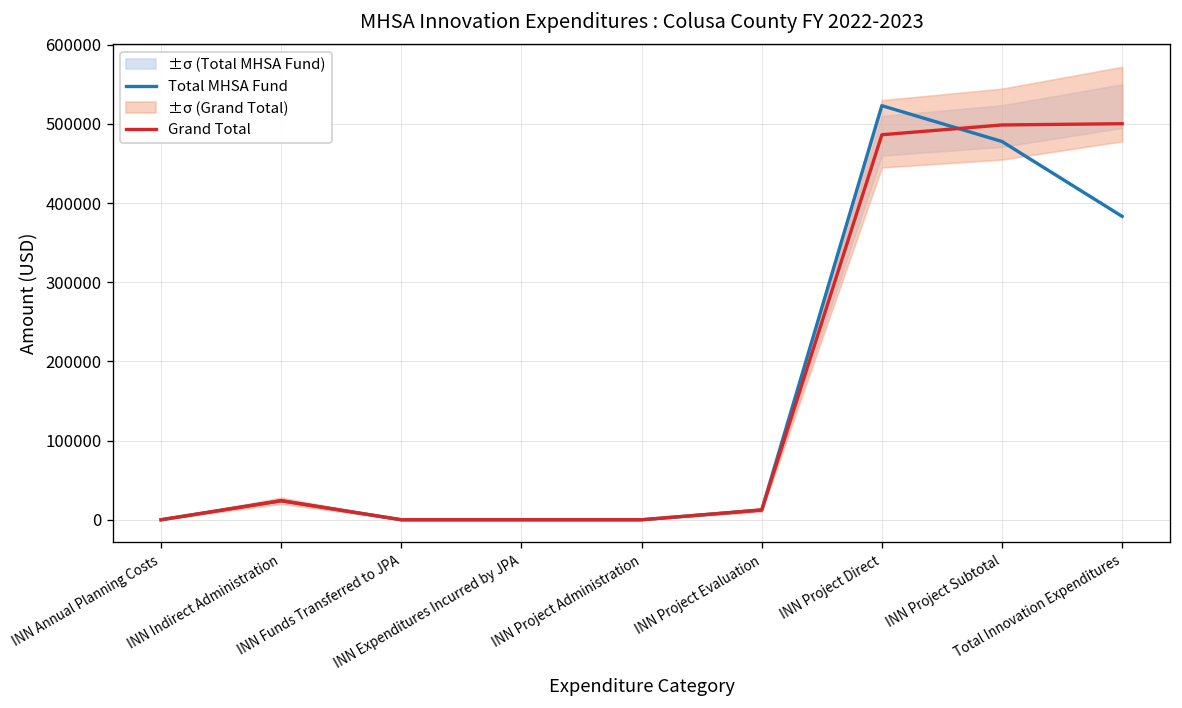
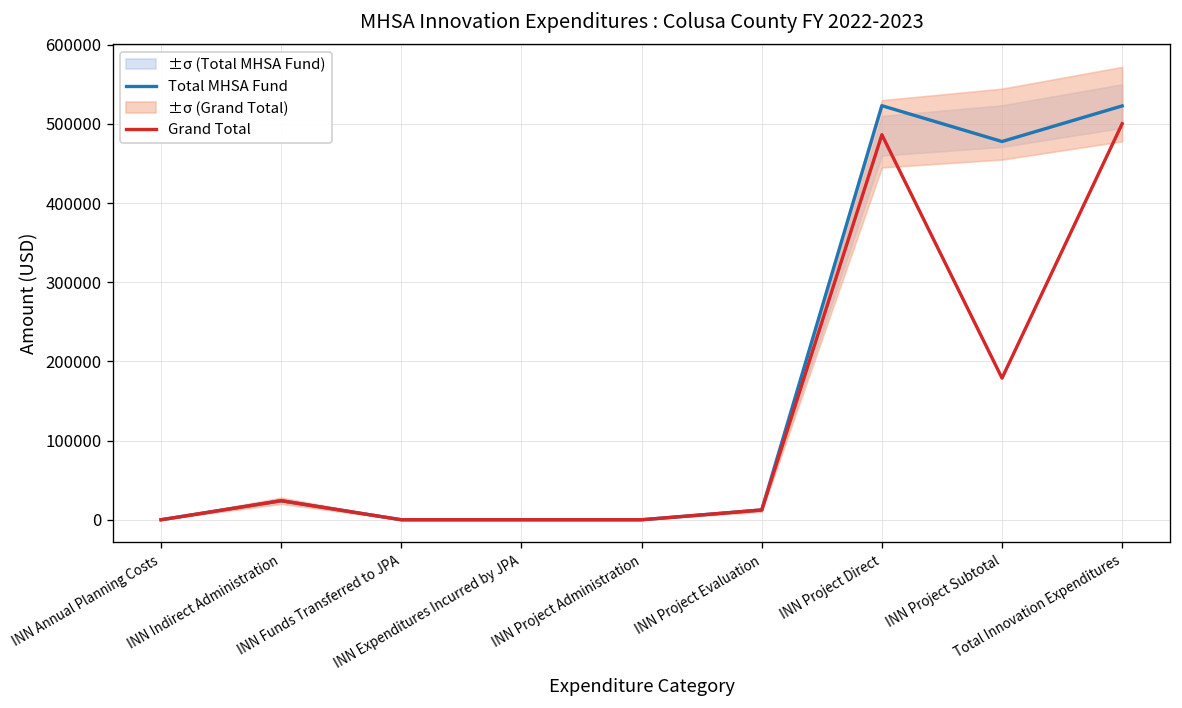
Grand Total, INN Project Subtotal: 500000 -> 180000
Total MHSA Fund, Total Innovation Expenditures: 380000 -> 520000
